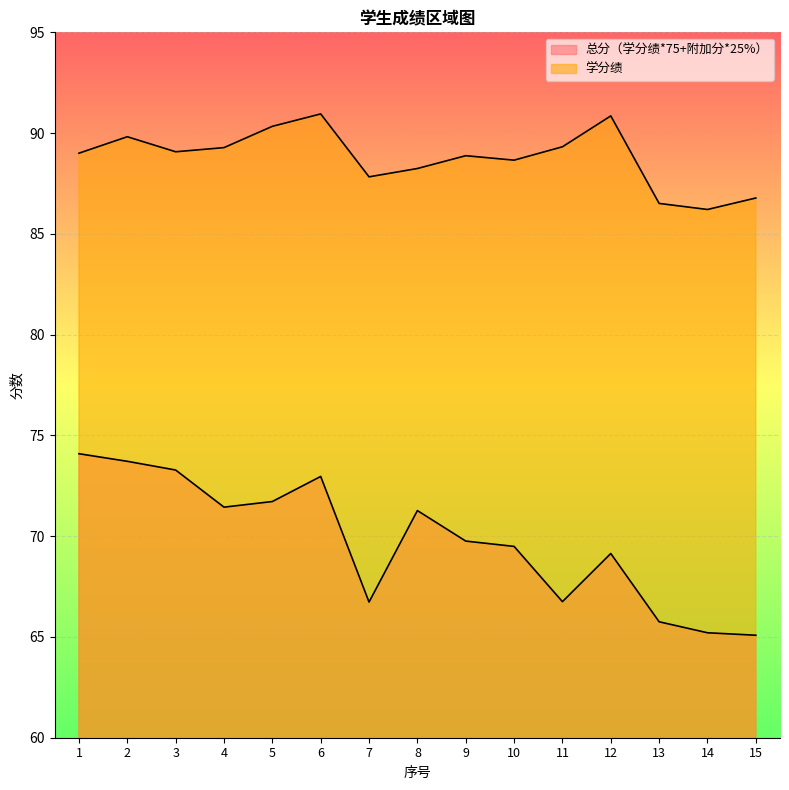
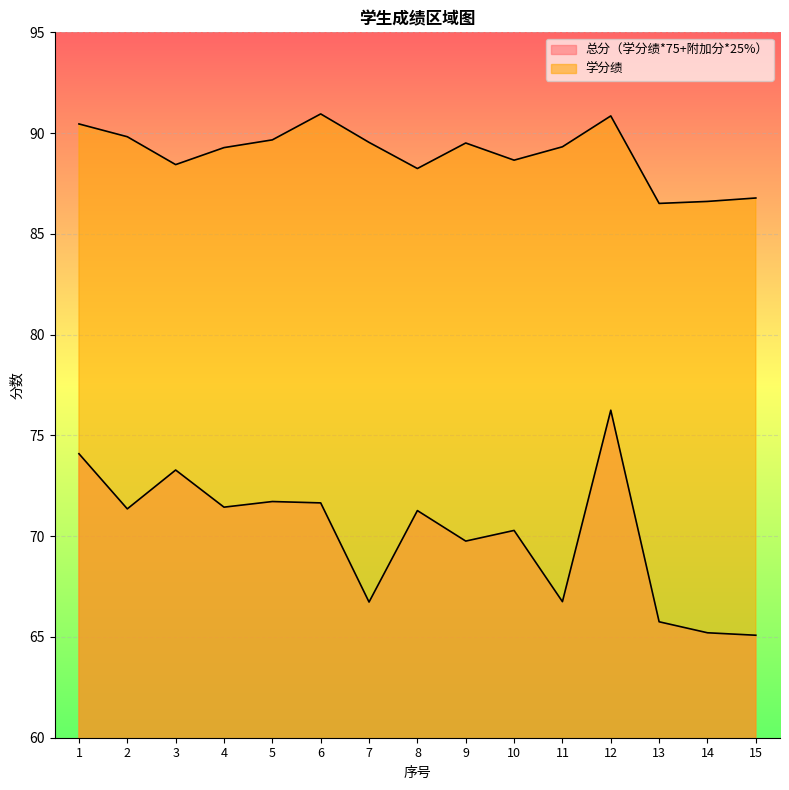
学分绩, 1: 89.0 -> 90.5
总分（学分绩*75+附加分*25%）, 2: 73.7 -> 71.4
学分绩, 3: 89.1 -> 88.4
学分绩, 5: 90.3 -> 89.7
总分（学分绩*75+附加分*25%）, 6: 73.0 -> 71.7
学分绩, 7: 87.8 -> 89.5
学分绩, 9: 88.9 -> 89.5
总分（学分绩*75+附加分*25%）, 10: 69.5 -> 70.3
总分（学分绩*75+附加分*25%）, 12: 69.1 -> 76.3
学分绩, 14: 86.2 -> 86.6
